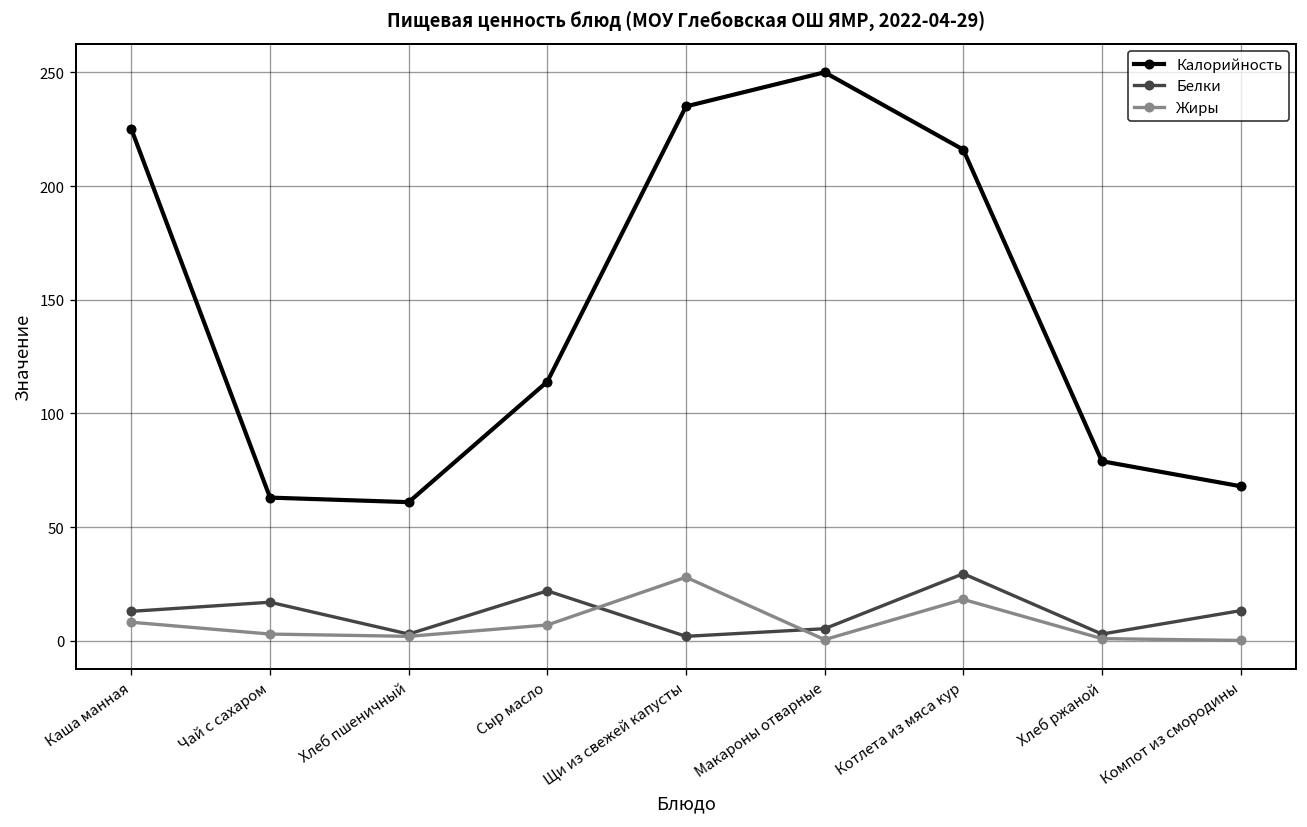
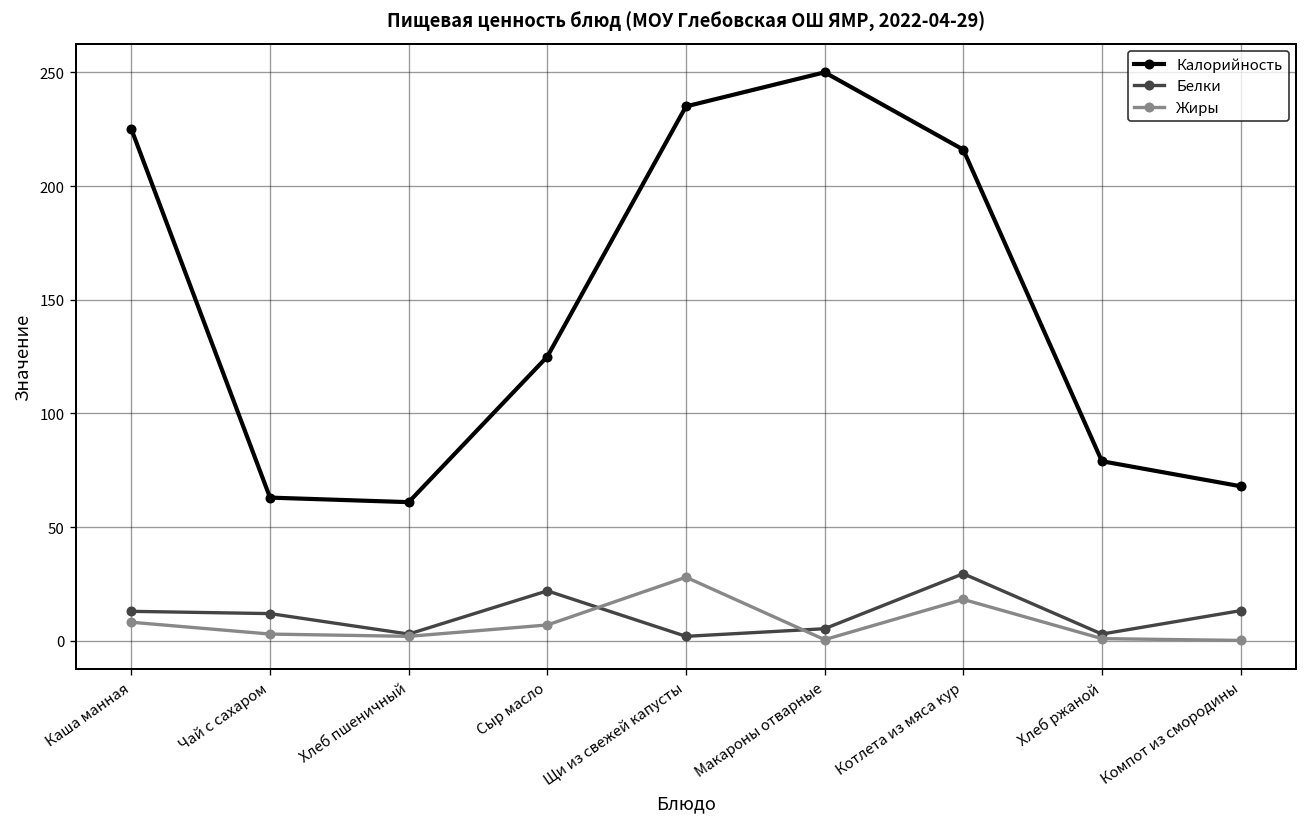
Белки, Чай с сахаром: 17 -> 12
Калорийность, Сыр масло: 114 -> 125
